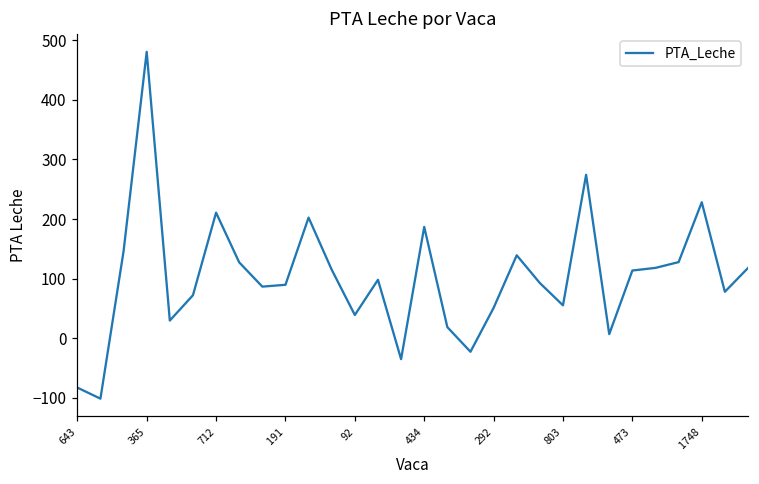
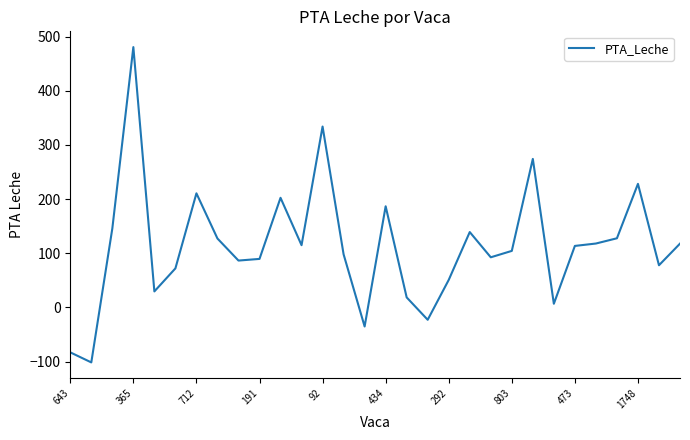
92: 40 -> 330
803: 60 -> 100
